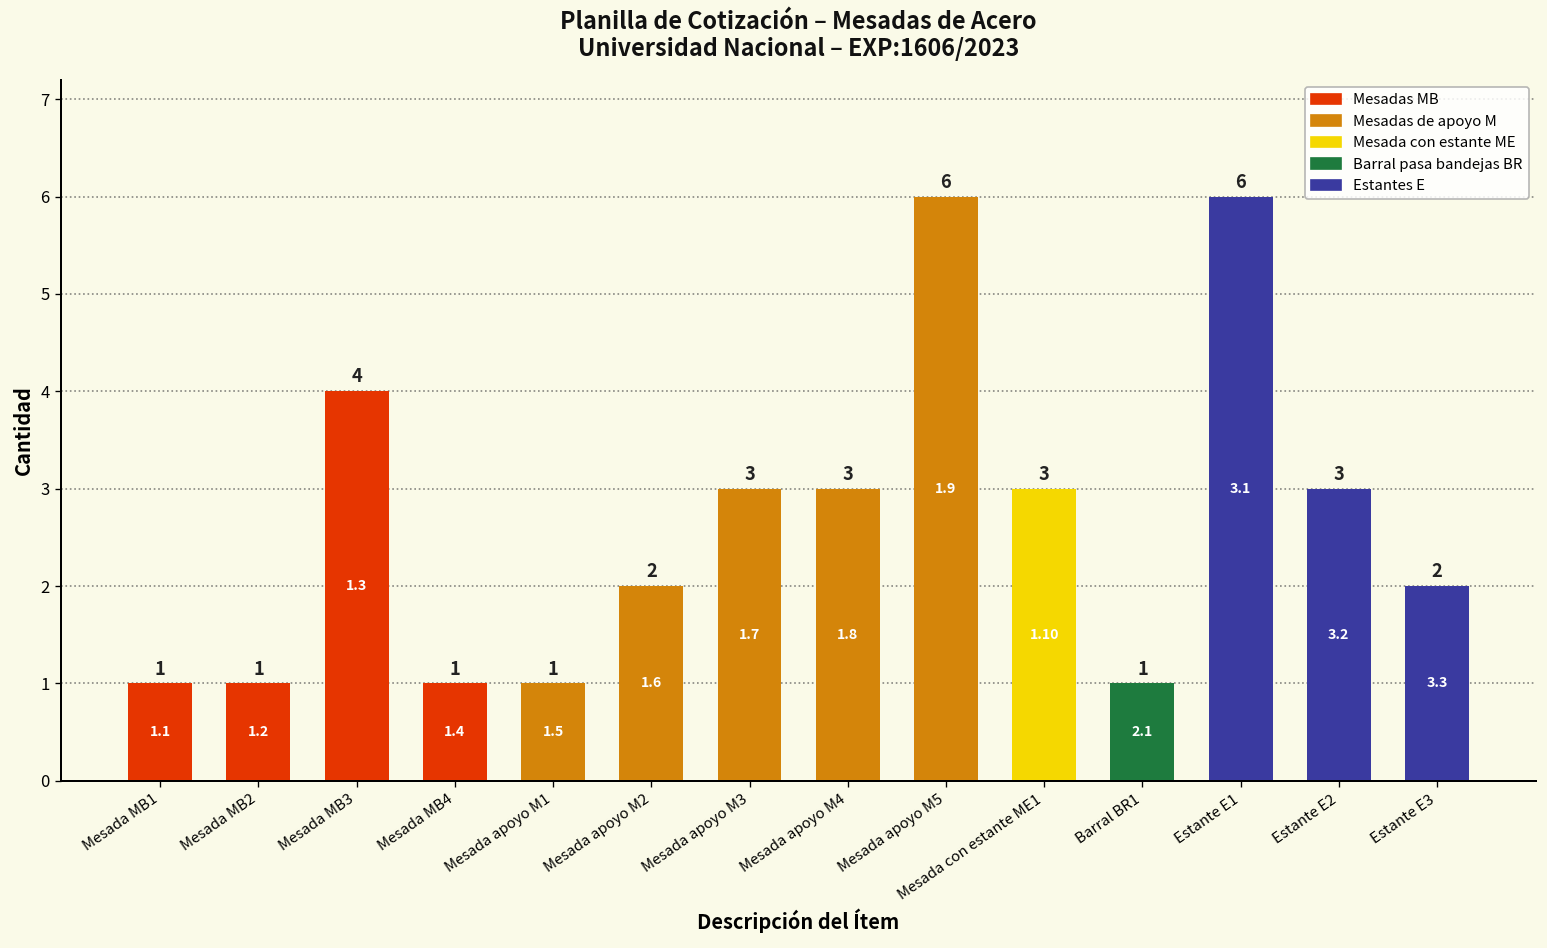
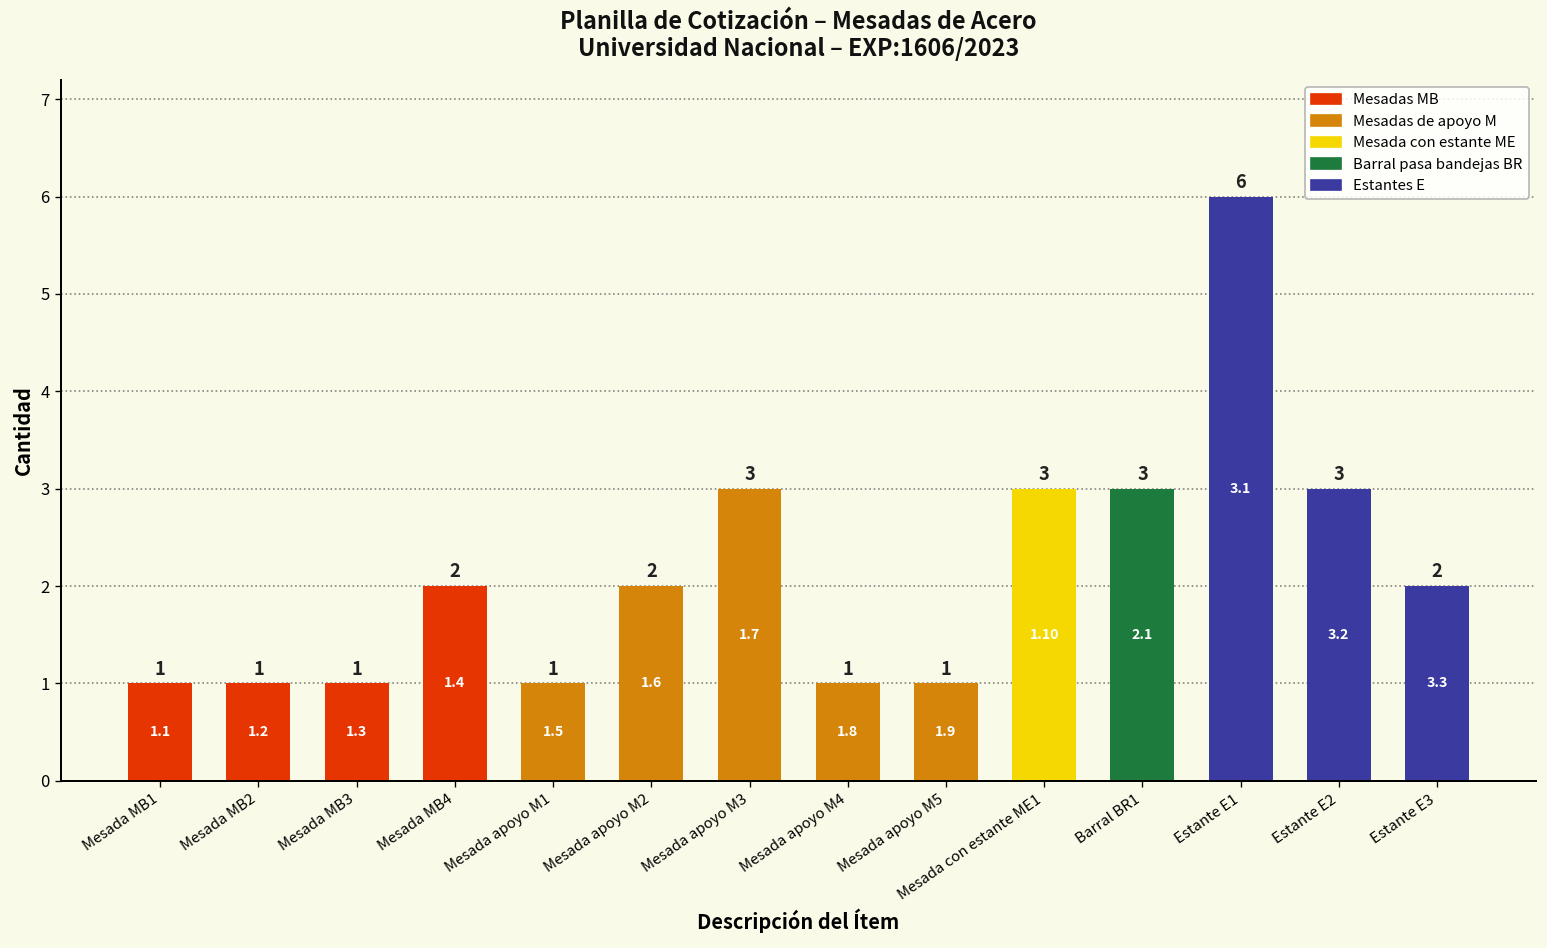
Mesada MB3: 4 -> 1
Mesada MB4: 1 -> 2
Mesada apoyo M4: 3 -> 1
Mesada apoyo M5: 6 -> 1
Barral BR1: 1 -> 3
